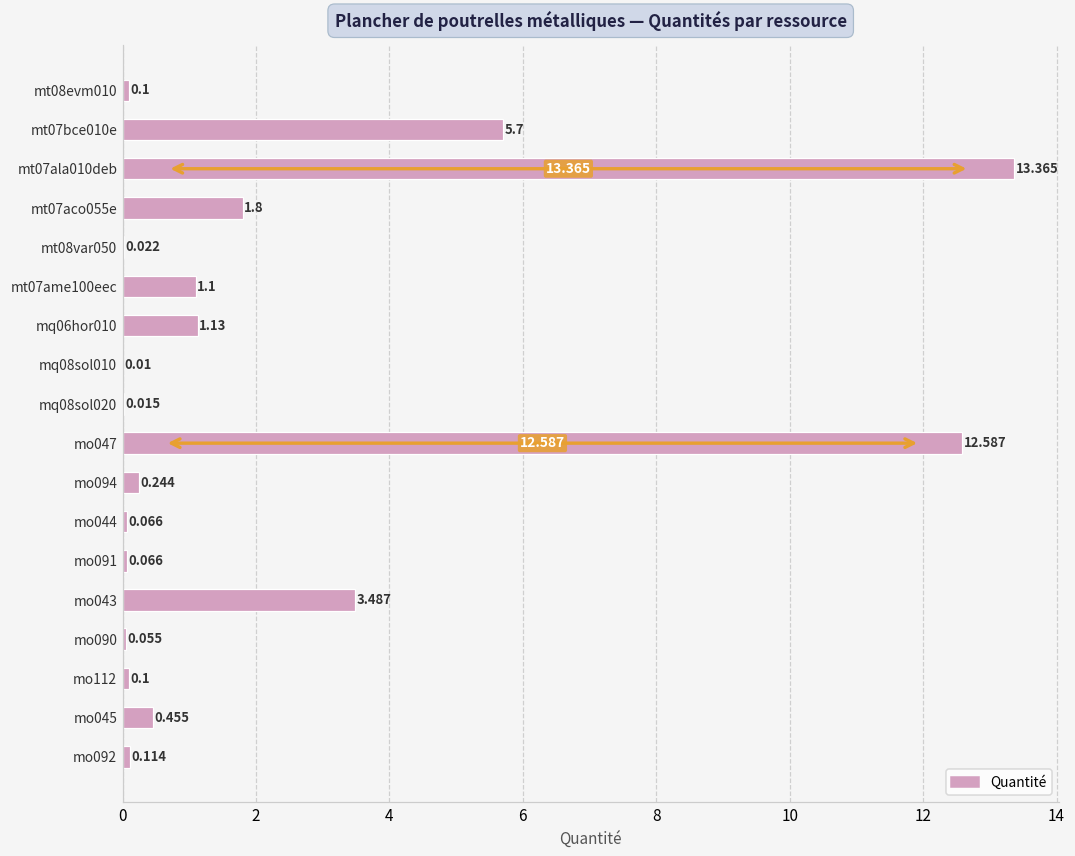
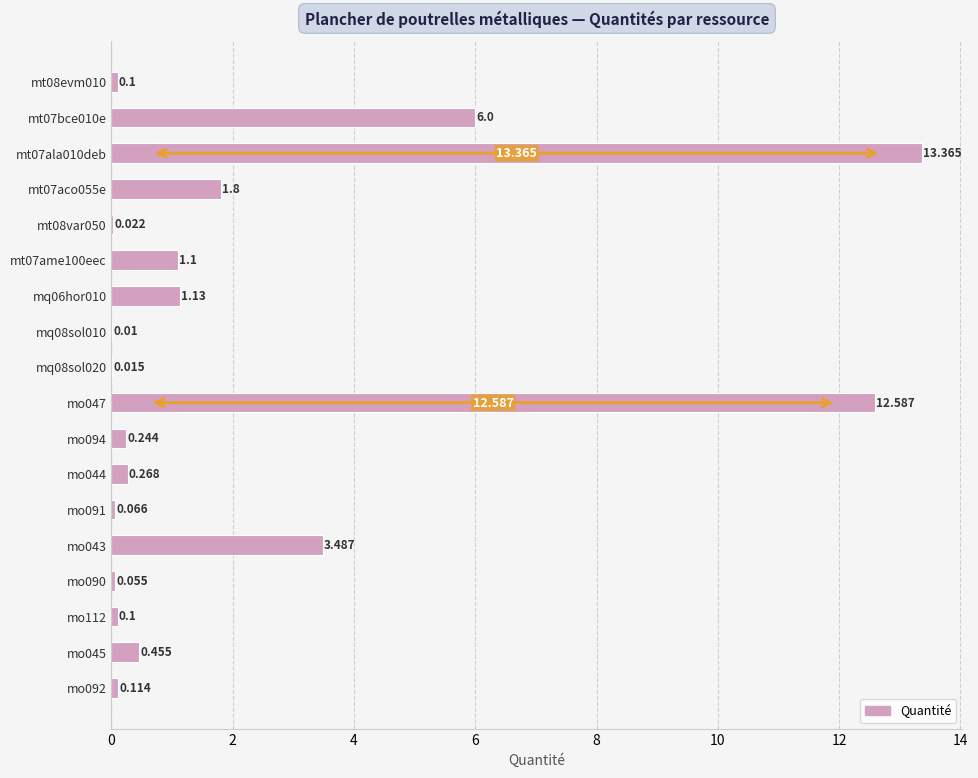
mt07bce010e: 5.7 -> 6.0
mo044: 0.066 -> 0.268
